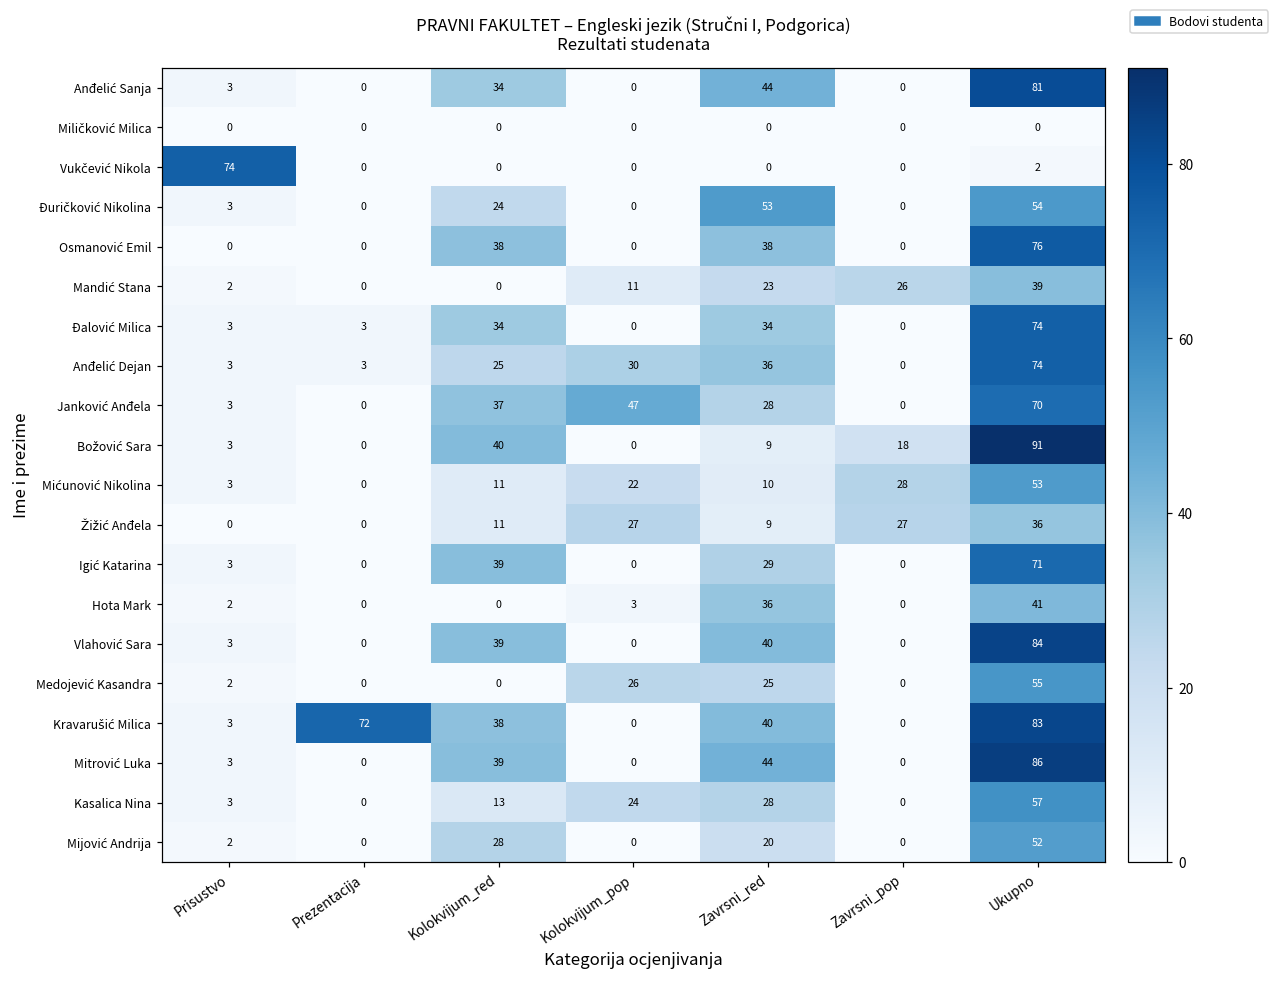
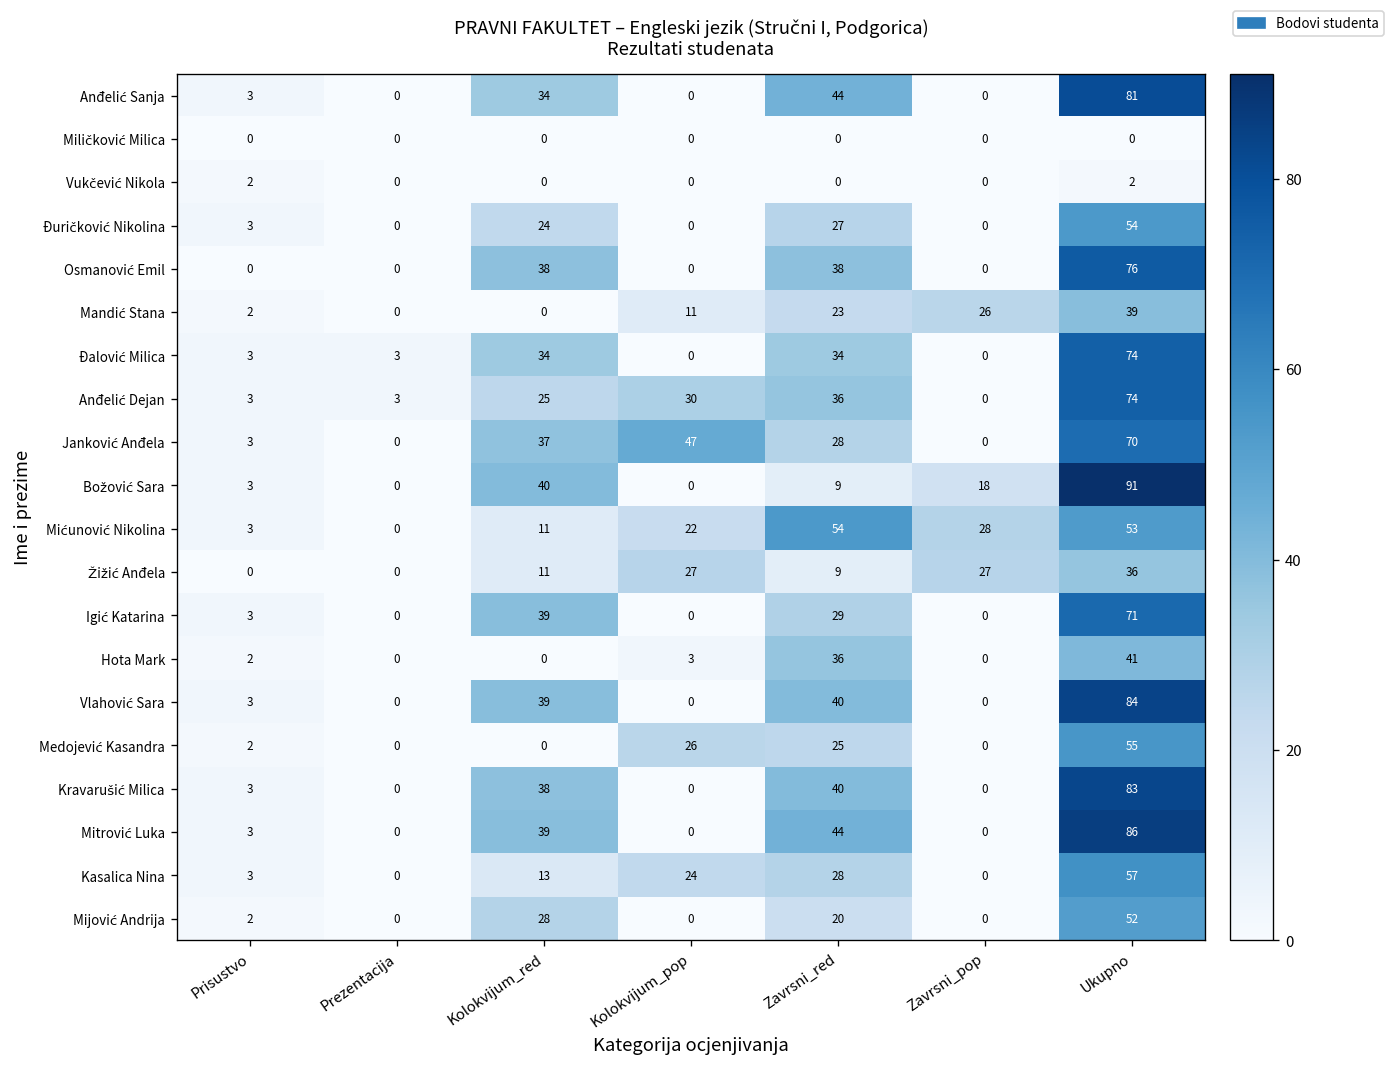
Vukčević Nikola, Prisustvo: 74 -> 2
Đuričković Nikolina, Zavrsni_red: 53 -> 27
Mićunović Nikolina, Zavrsni_red: 10 -> 54
Kravarušić Milica, Prezentacija: 72 -> 0
